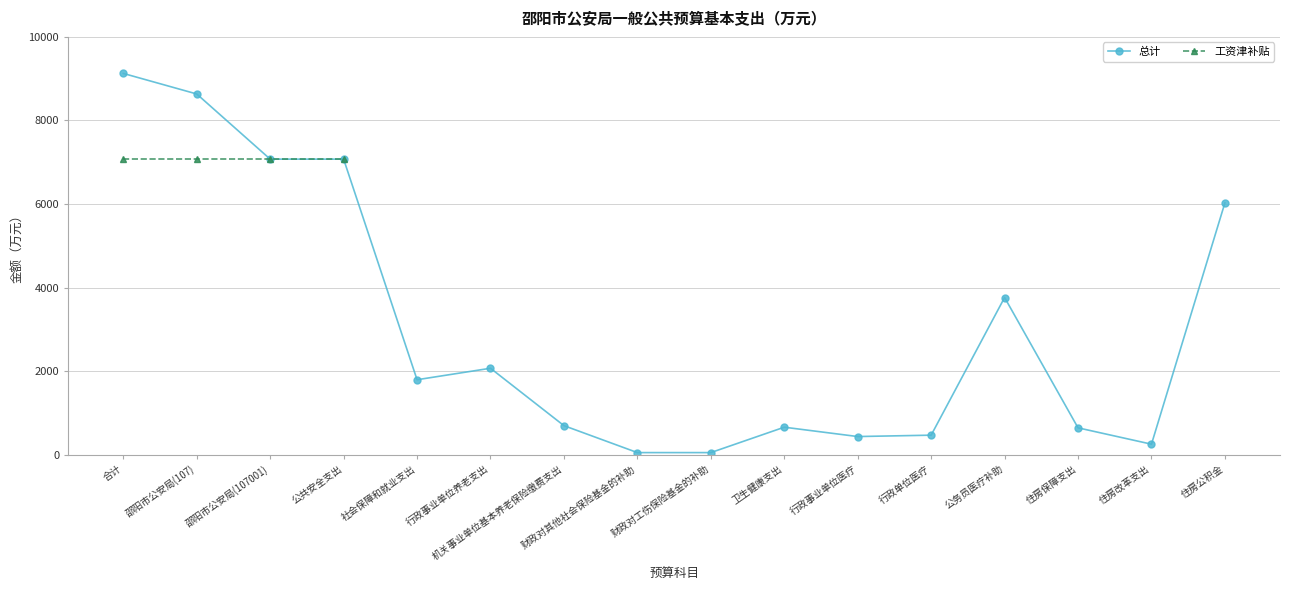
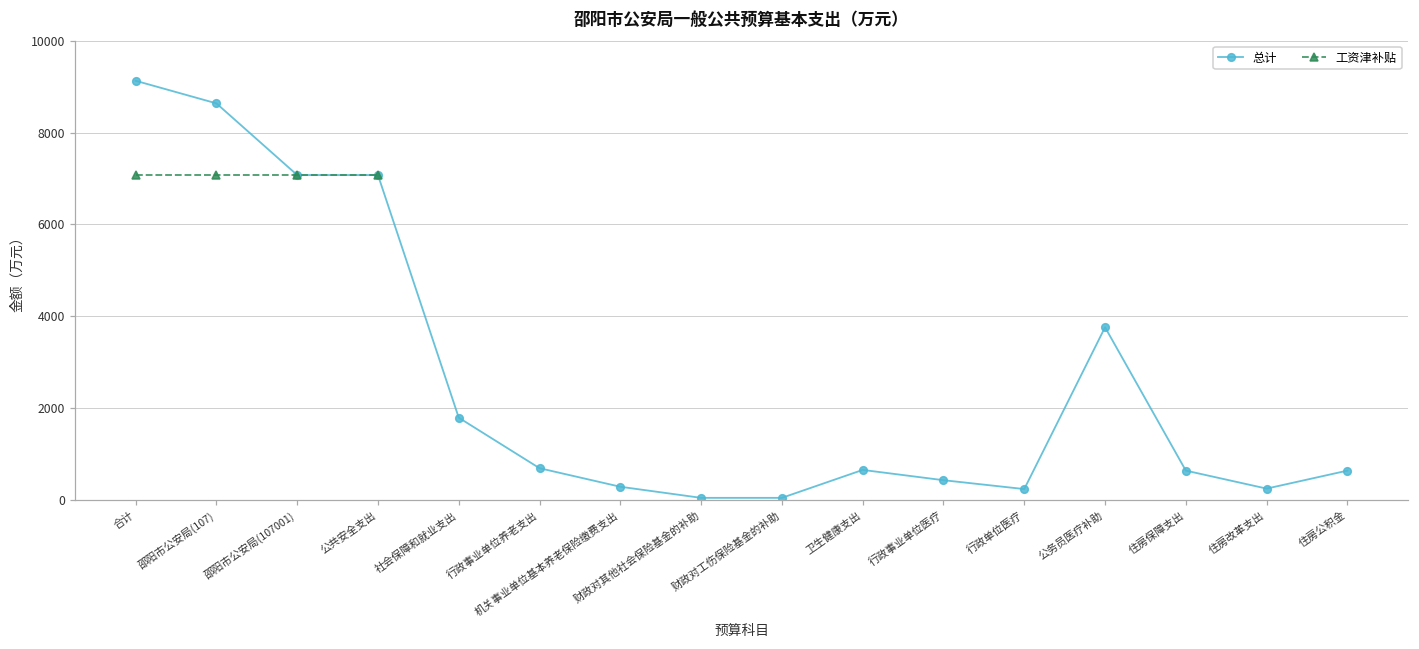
总计, 行政事业单位养老支出: 2100 -> 700
总计, 机关事业单位基本养老保险缴费支出: 700 -> 300
总计, 行政单位医疗: 500 -> 200
总计, 住房公积金: 6000 -> 600
